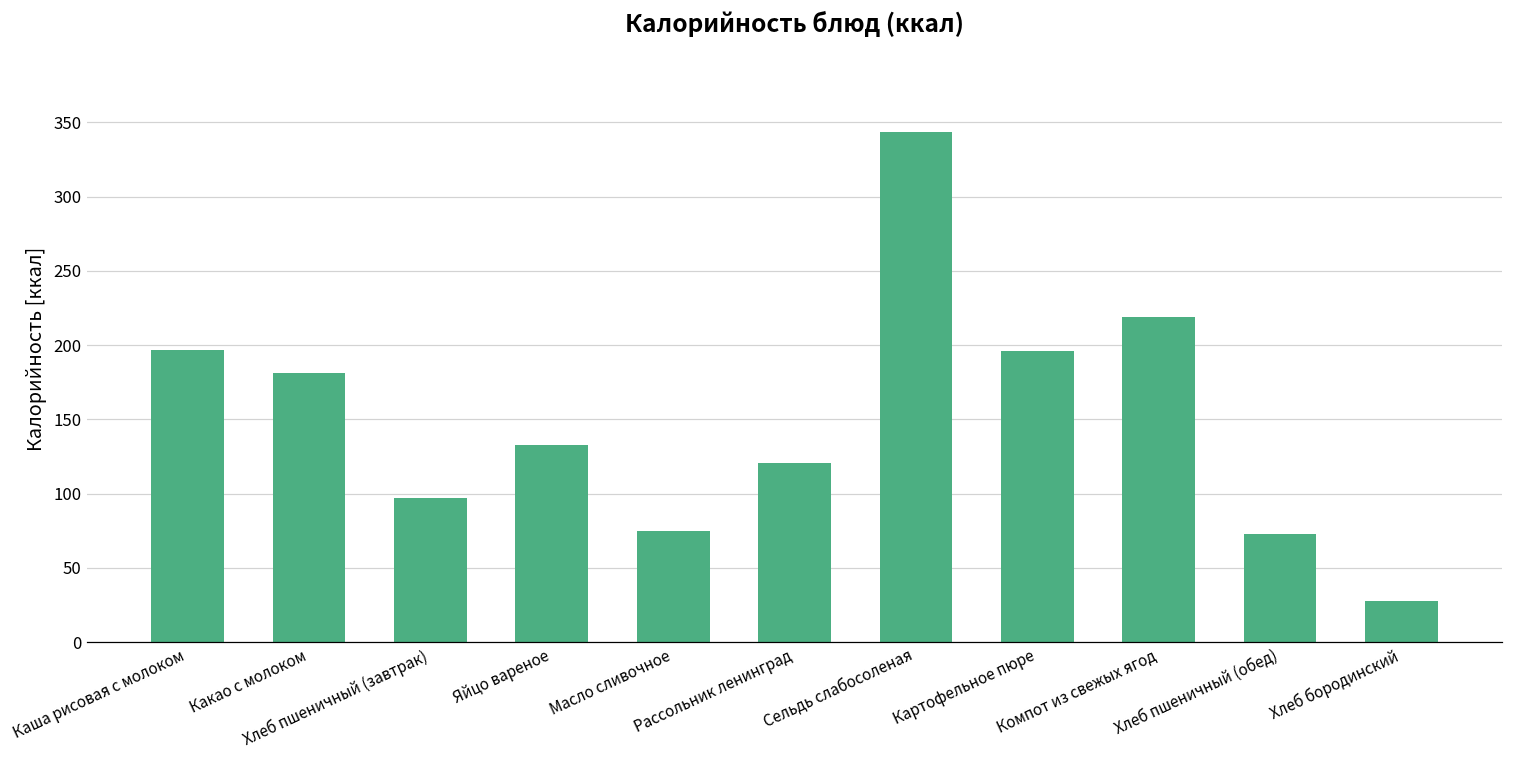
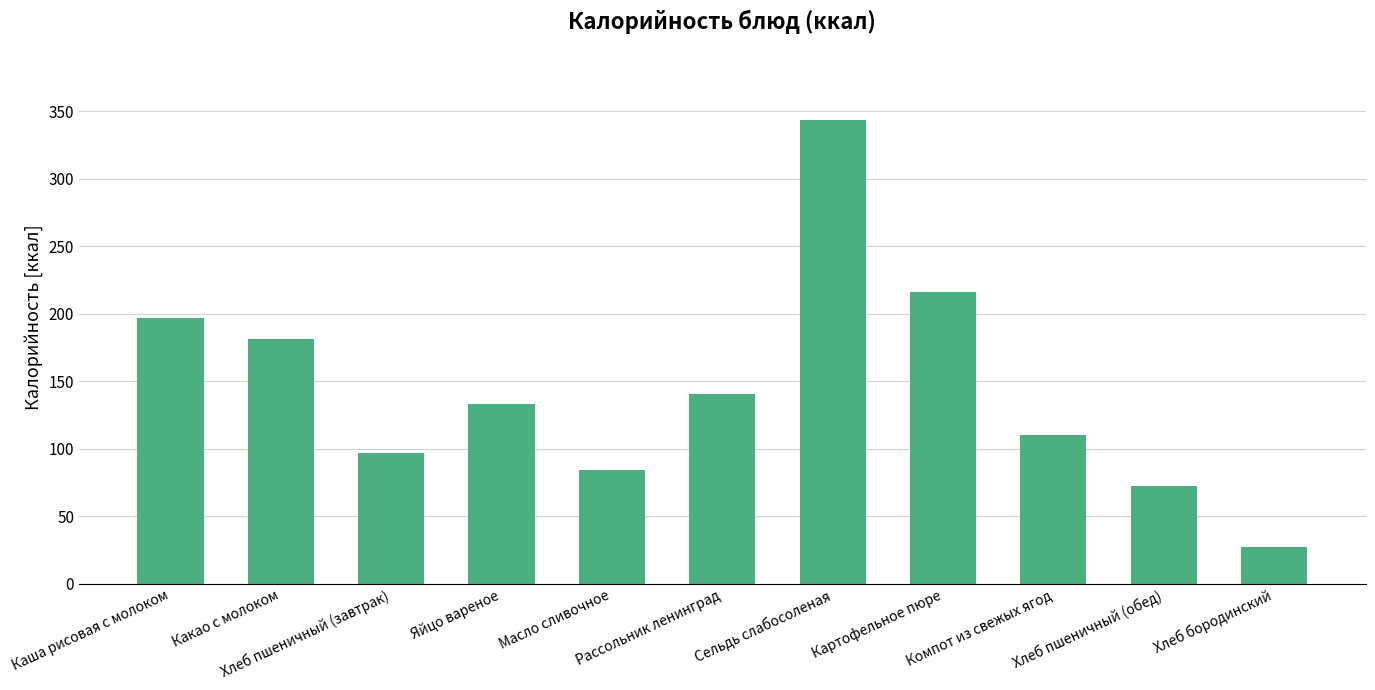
Масло сливочное: 75 -> 84
Рассольник ленинград: 121 -> 141
Картофельное пюре: 196 -> 216
Компот из свежых ягод: 219 -> 111
